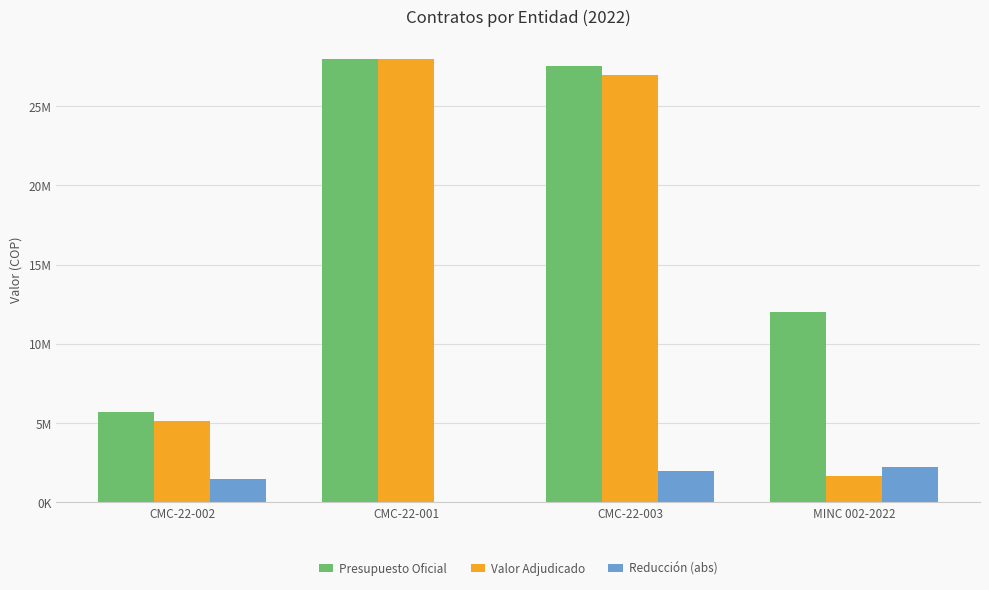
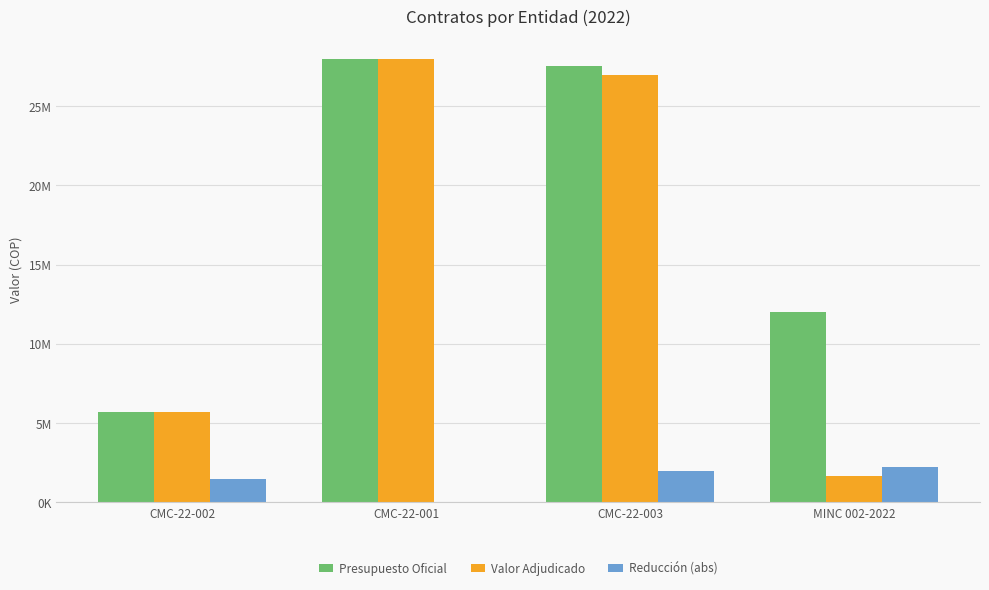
Valor Adjudicado, CMC-22-002: 5100000 -> 5700000
